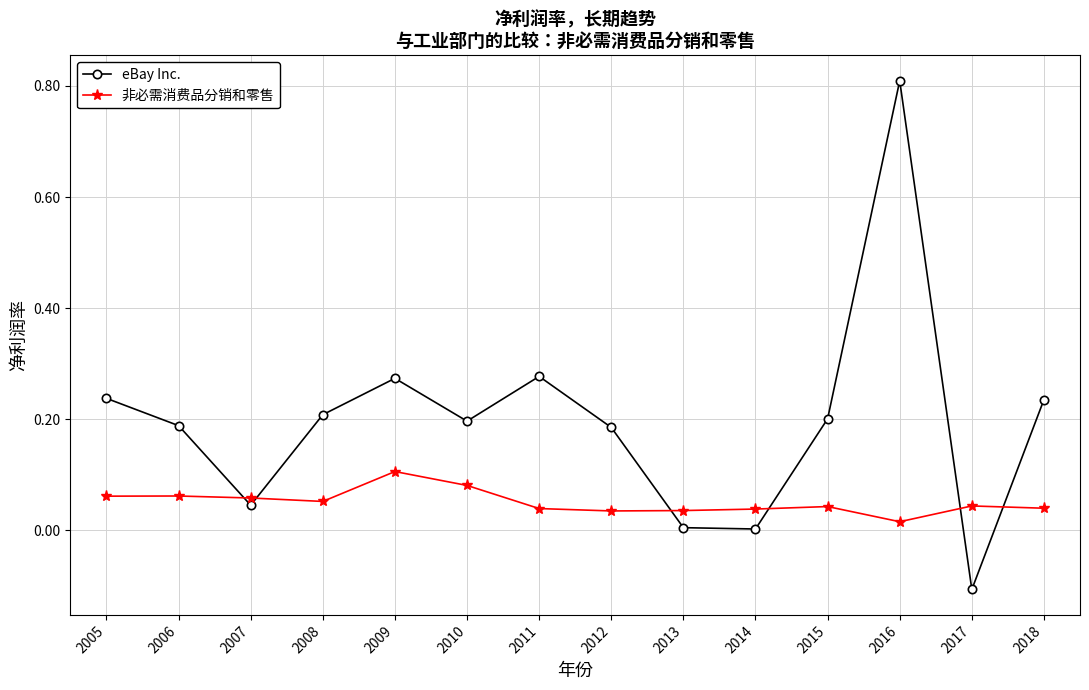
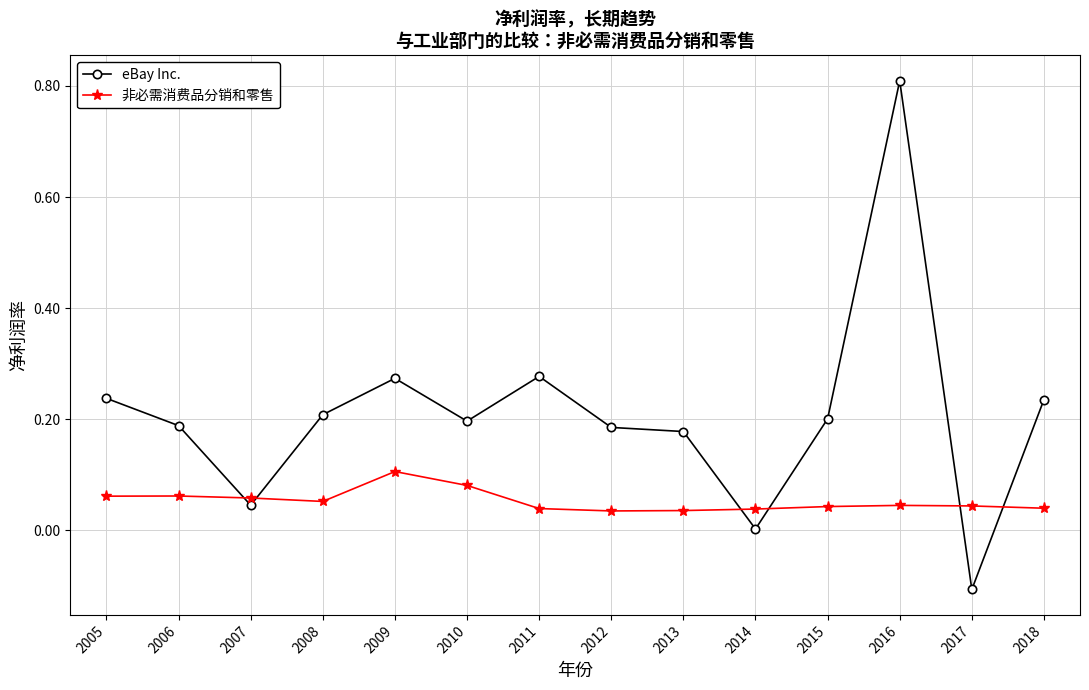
eBay Inc., 2013: 0.01 -> 0.18
非必需消费品分销和零售, 2016: 0.02 -> 0.05
